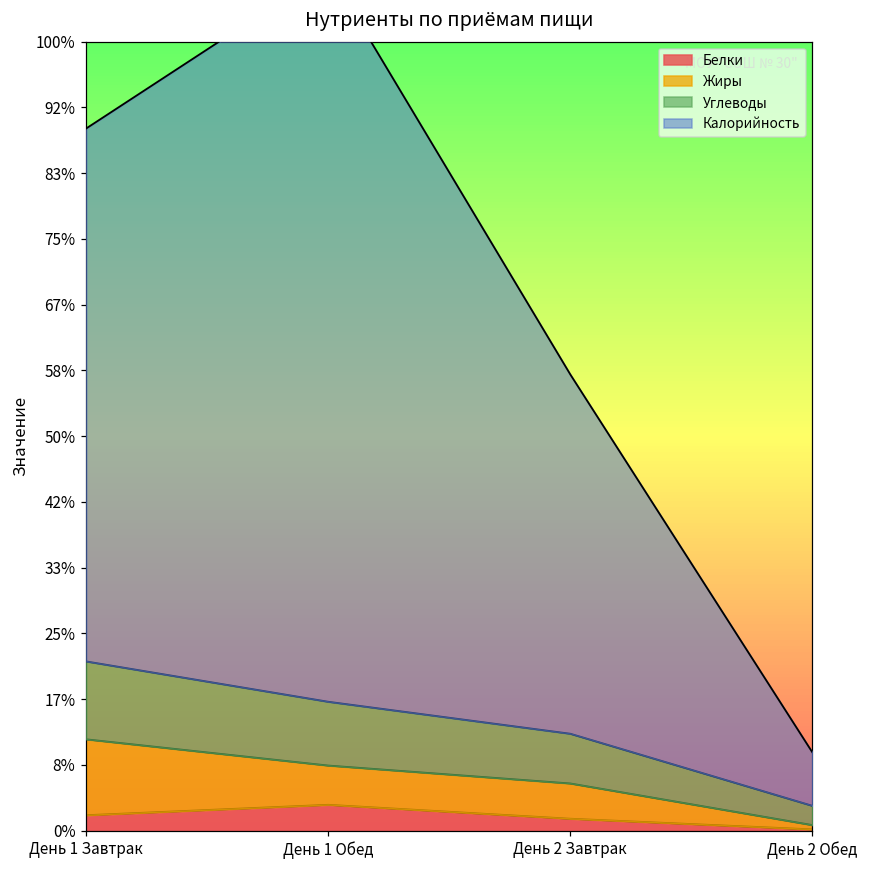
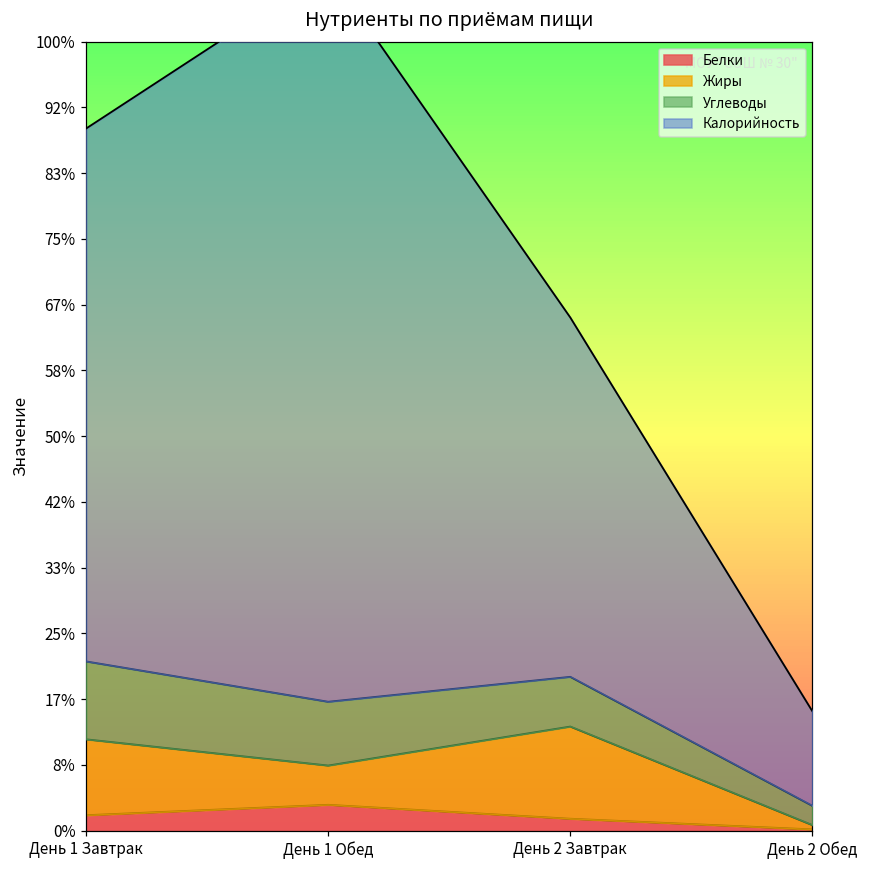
Жиры, День 2 Завтрак: 4% -> 12%
Калорийность, День 2 Обед: 7% -> 12%
